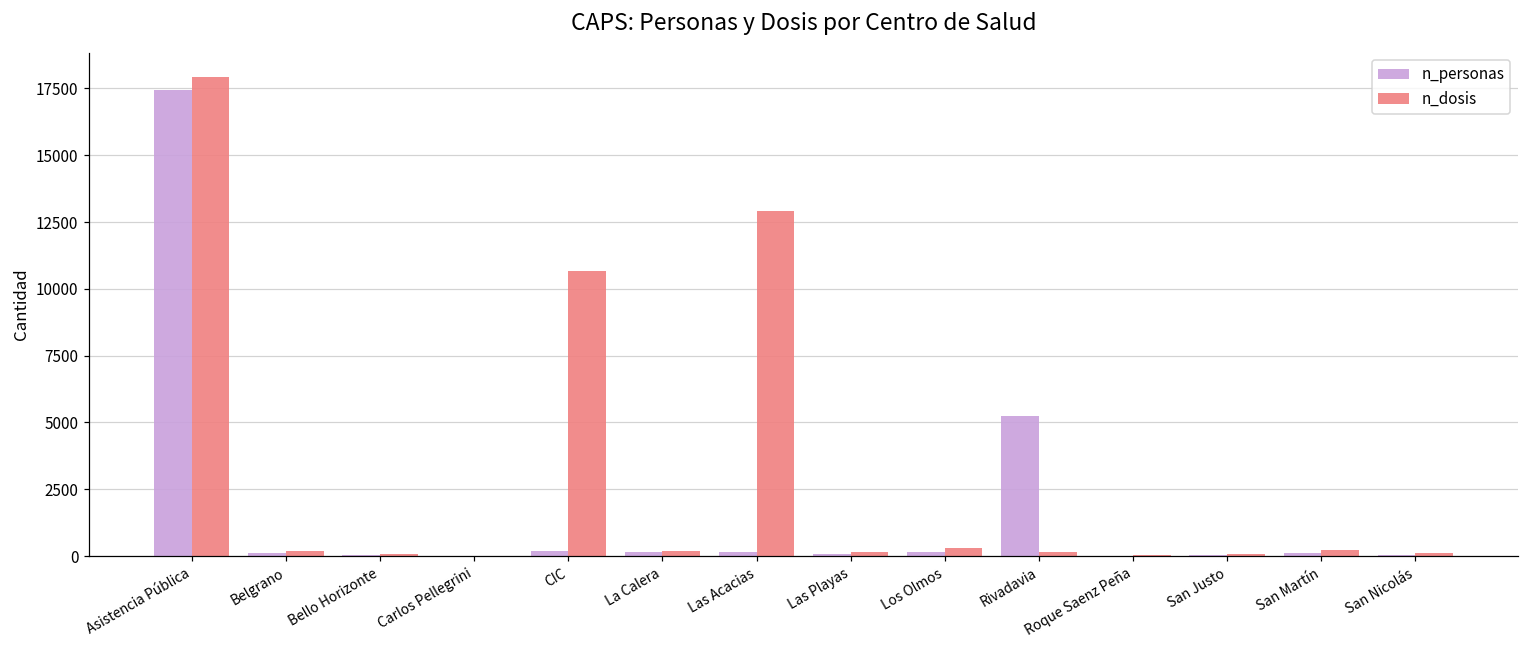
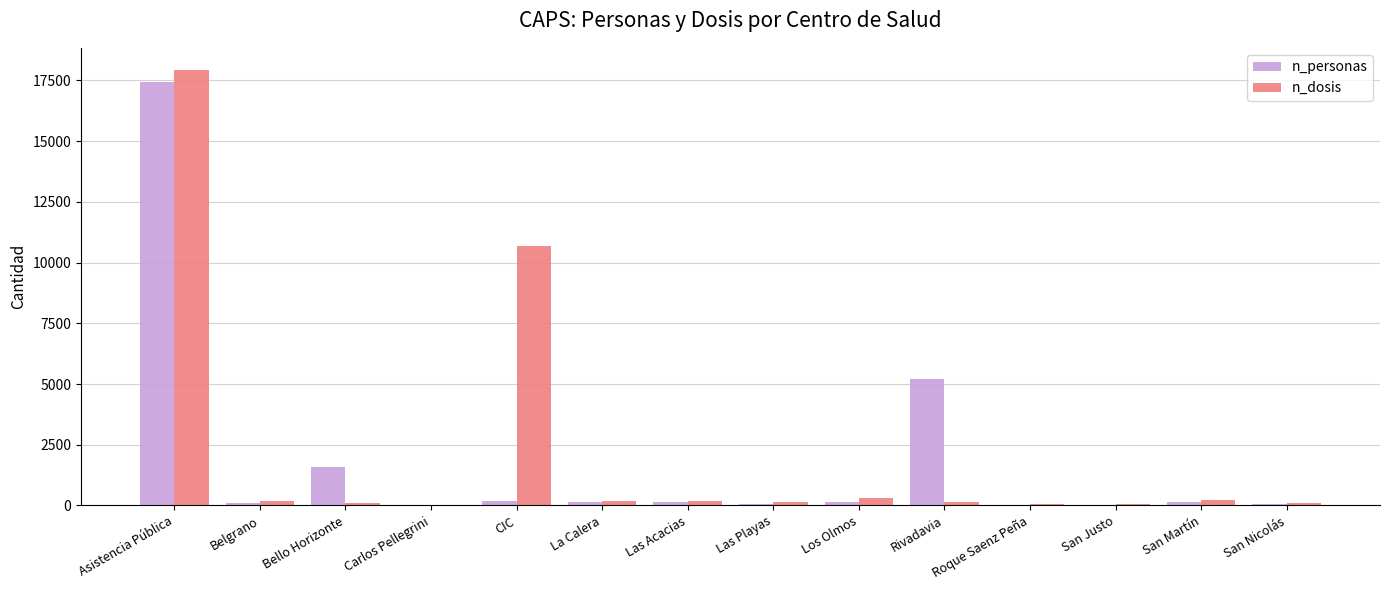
n_personas, Bello Horizonte: 0 -> 1600
n_dosis, Las Acacias: 12900 -> 200
